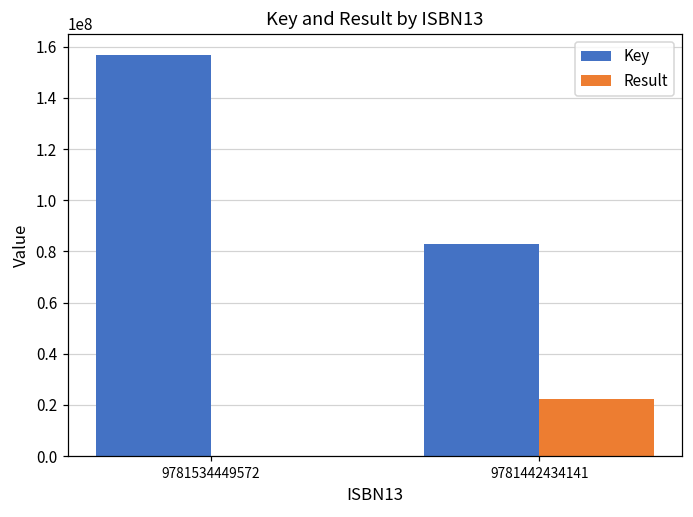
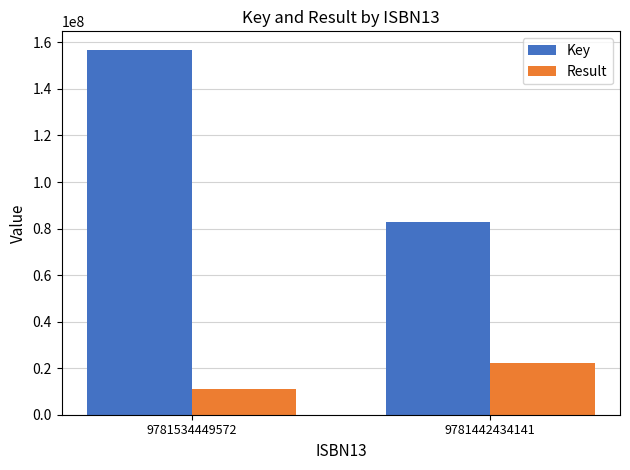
Result, 9781534449572: 0 -> 11000000
